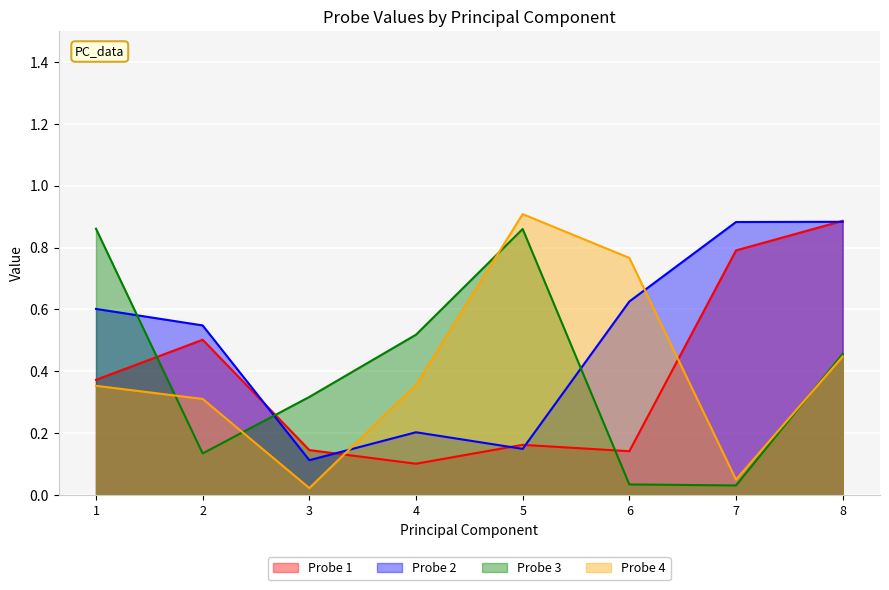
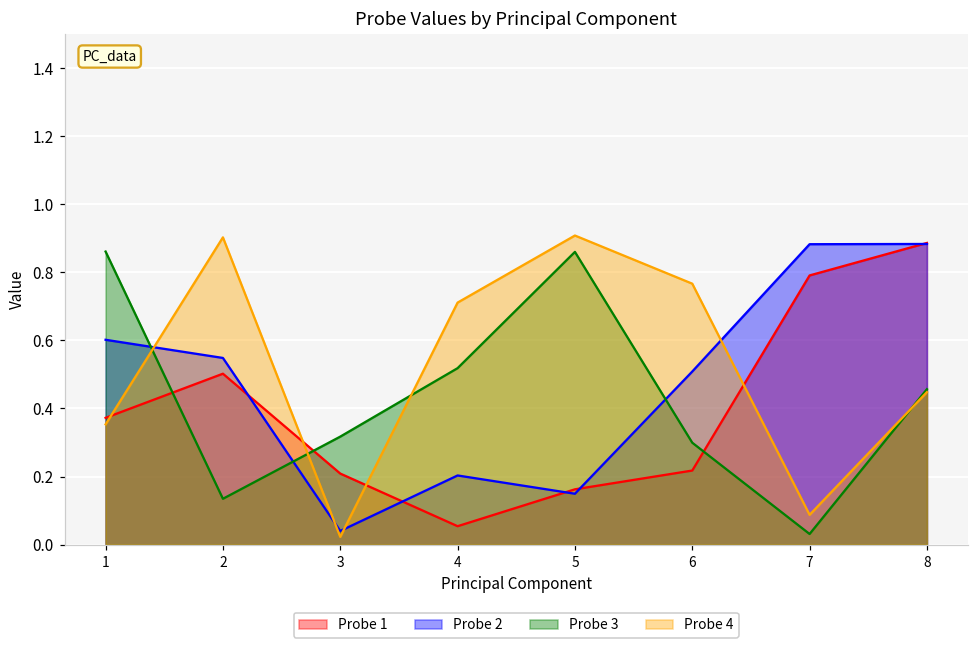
Probe 4, 2: 0.31 -> 0.90
Probe 1, 3: 0.15 -> 0.21
Probe 2, 3: 0.11 -> 0.04
Probe 1, 4: 0.10 -> 0.05
Probe 4, 4: 0.36 -> 0.71
Probe 1, 6: 0.14 -> 0.22
Probe 2, 6: 0.63 -> 0.51
Probe 3, 6: 0.03 -> 0.30
Probe 4, 7: 0.05 -> 0.09
